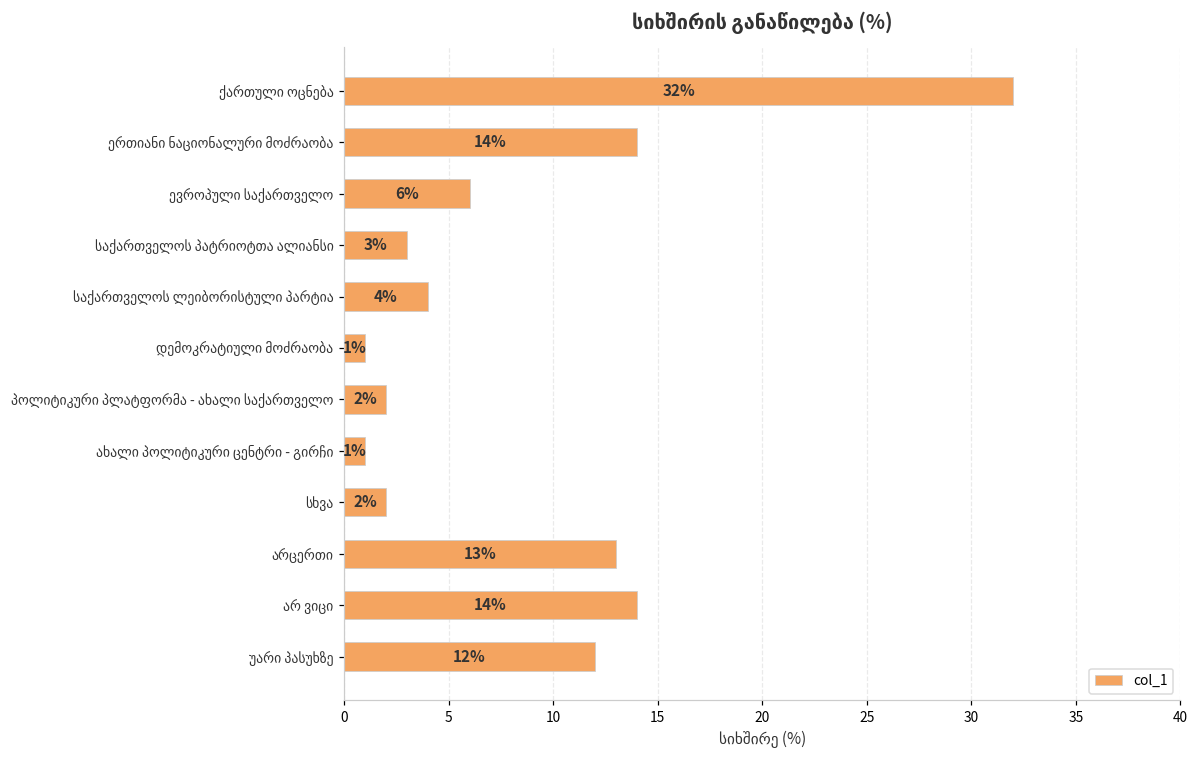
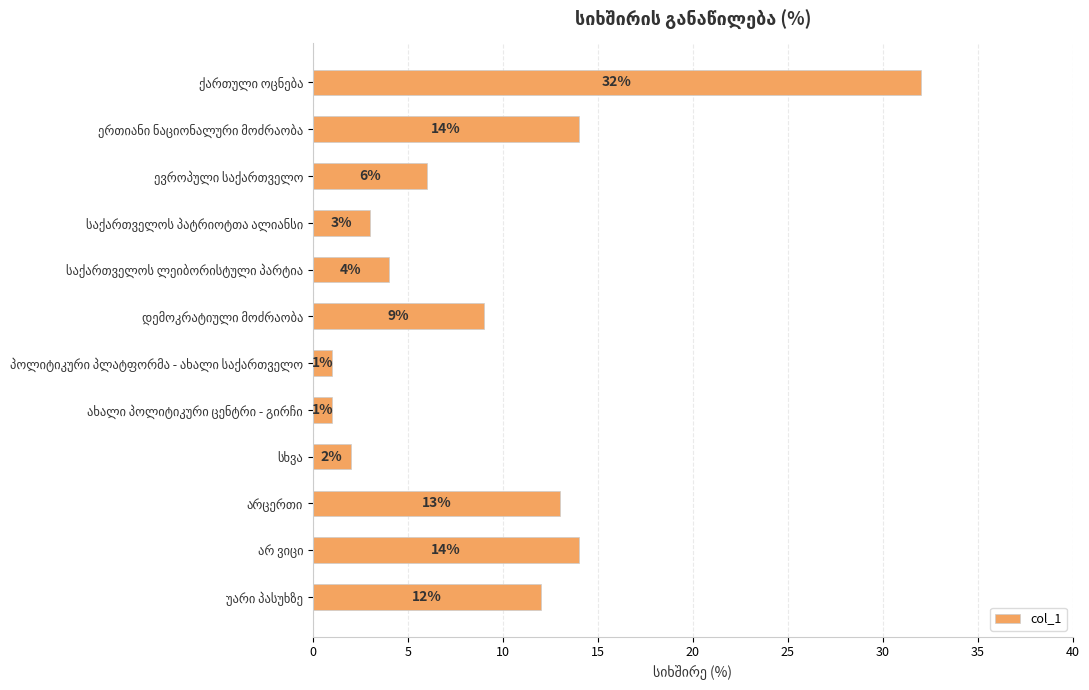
დემოკრატიული მოძრაობა: 1% -> 9%
პოლიტიკური პლატფორმა - ახალი საქართველო: 2% -> 1%
